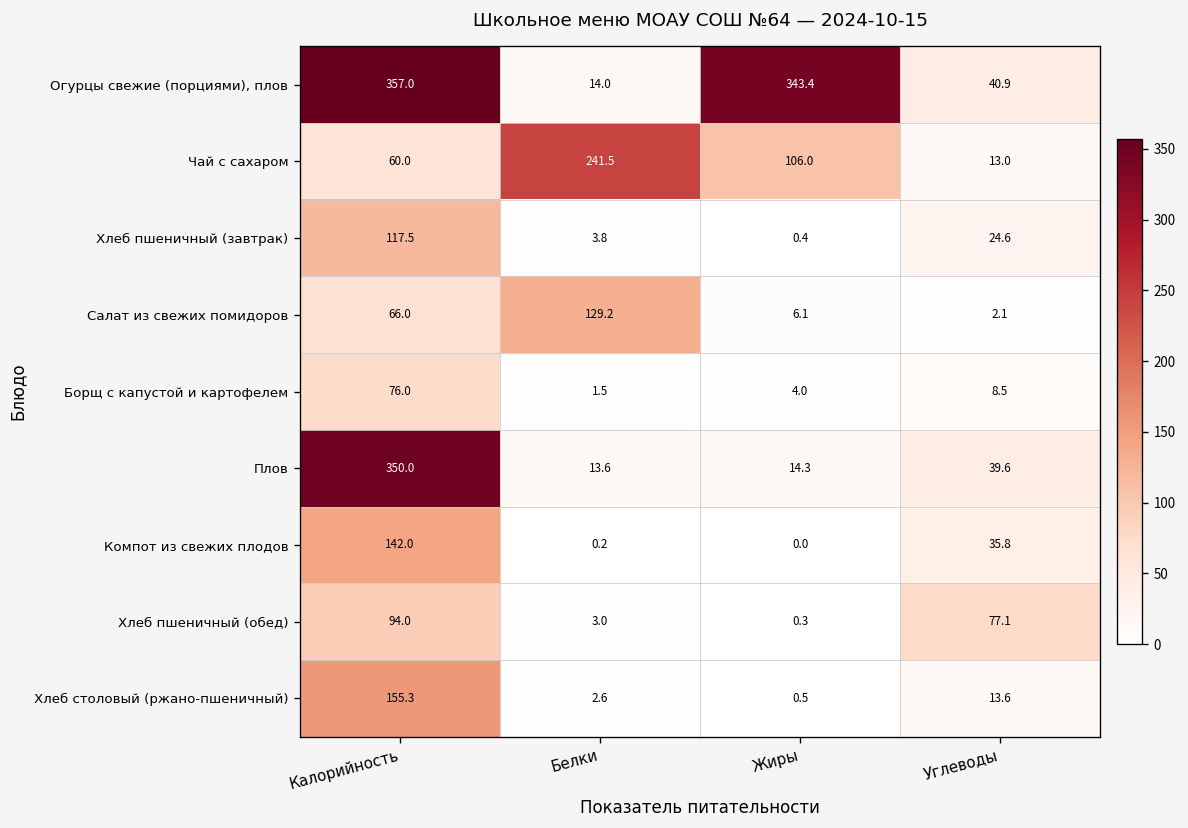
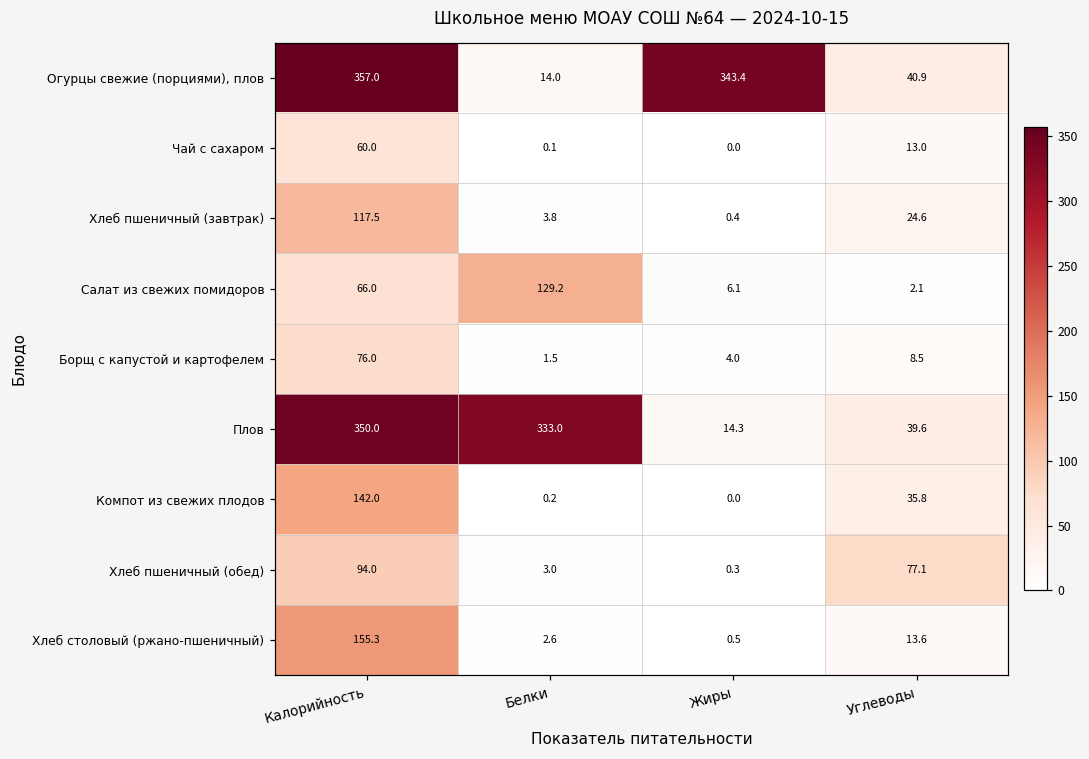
Чай с сахаром, Белки: 241.5 -> 0.1
Чай с сахаром, Жиры: 106.0 -> 0.0
Плов, Белки: 13.6 -> 333.0
